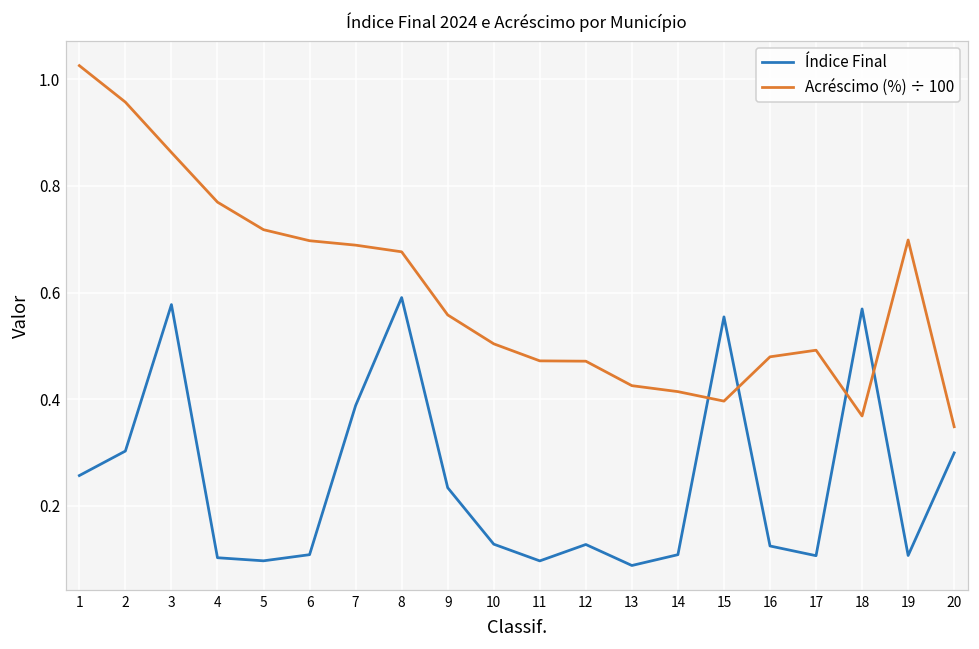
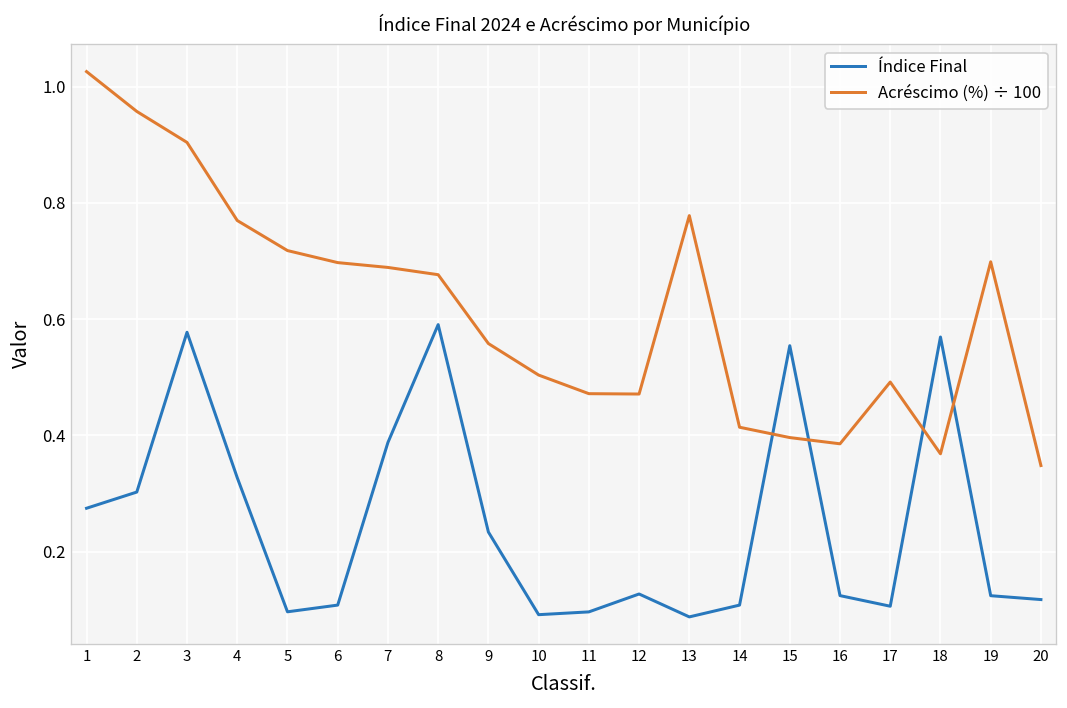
Índice Final, 1: 0.26 -> 0.27
Acréscimo (%) ÷ 100, 3: 0.86 -> 0.90
Índice Final, 4: 0.10 -> 0.33
Índice Final, 10: 0.13 -> 0.09
Acréscimo (%) ÷ 100, 13: 0.43 -> 0.78
Acréscimo (%) ÷ 100, 16: 0.48 -> 0.39
Índice Final, 19: 0.11 -> 0.12
Índice Final, 20: 0.30 -> 0.12
